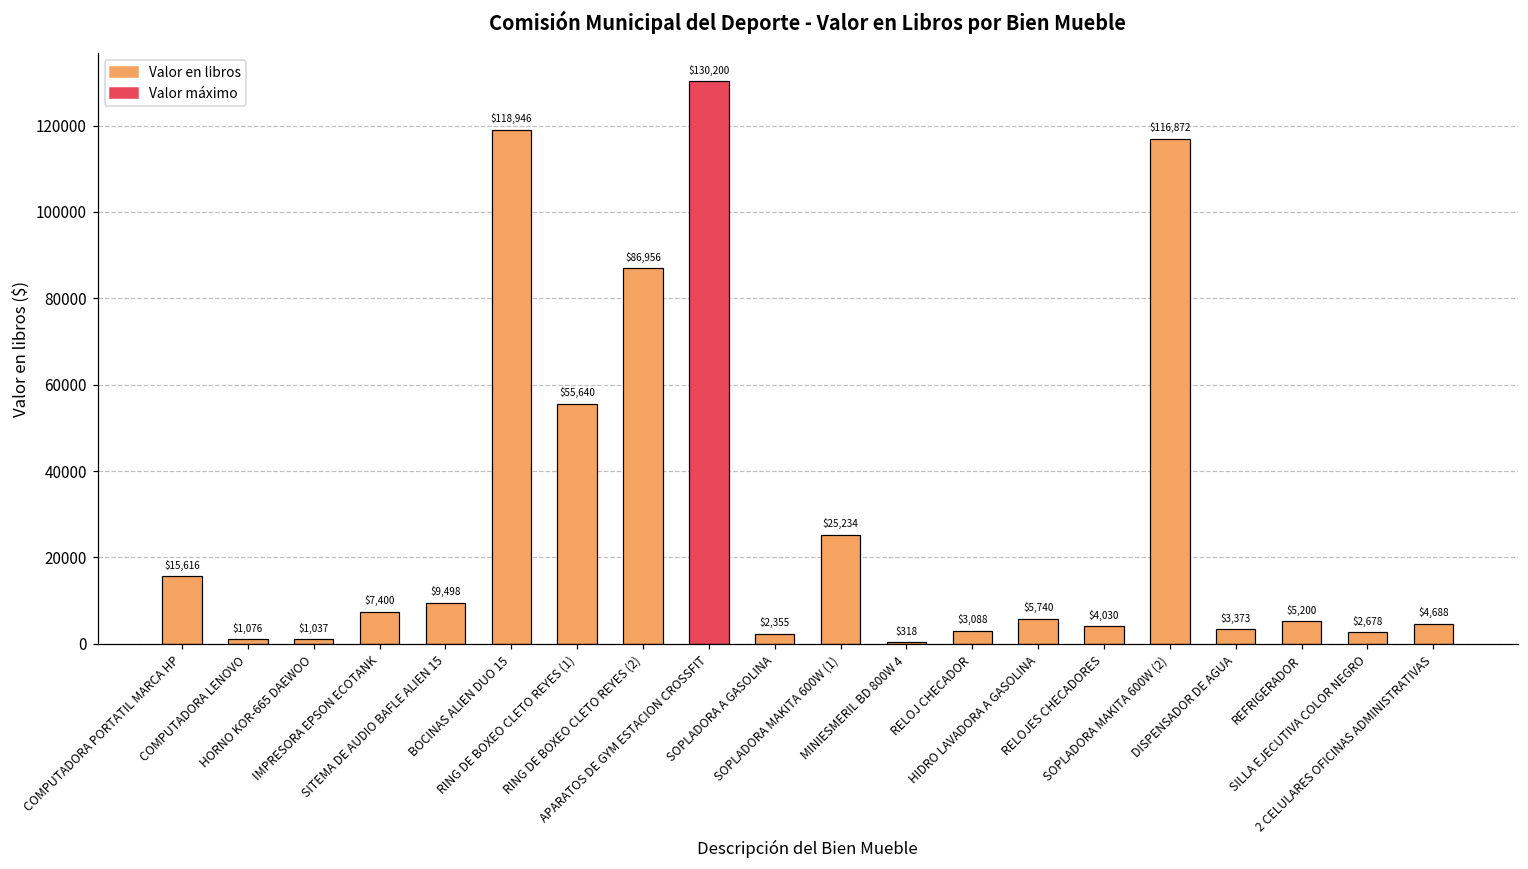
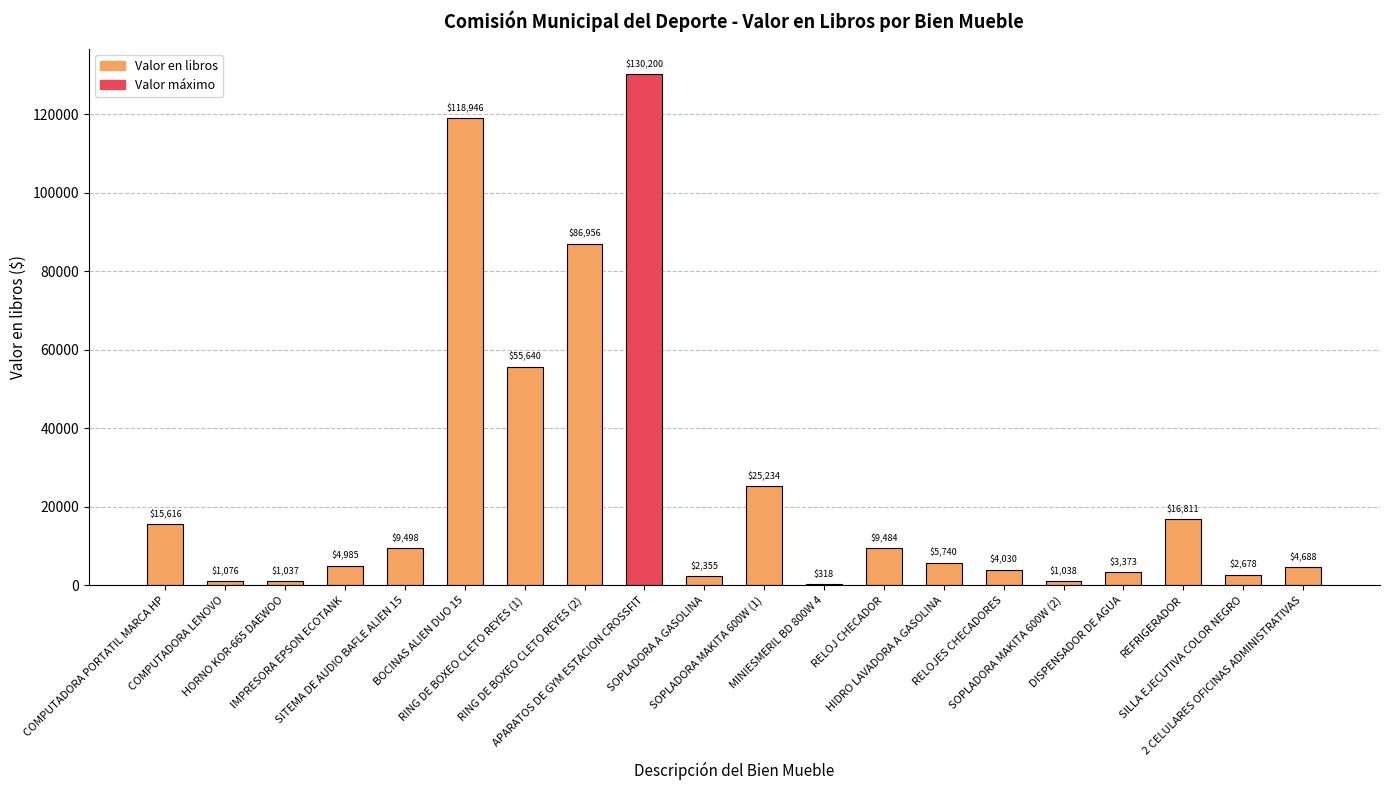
IMPRESORA EPSON ECOTANK: $7,400 -> $4,985
RELOJ CHECADOR: $3,088 -> $9,484
SOPLADORA MAKITA 600W (2): $116,872 -> $1,038
REFRIGERADOR: $5,200 -> $16,811
